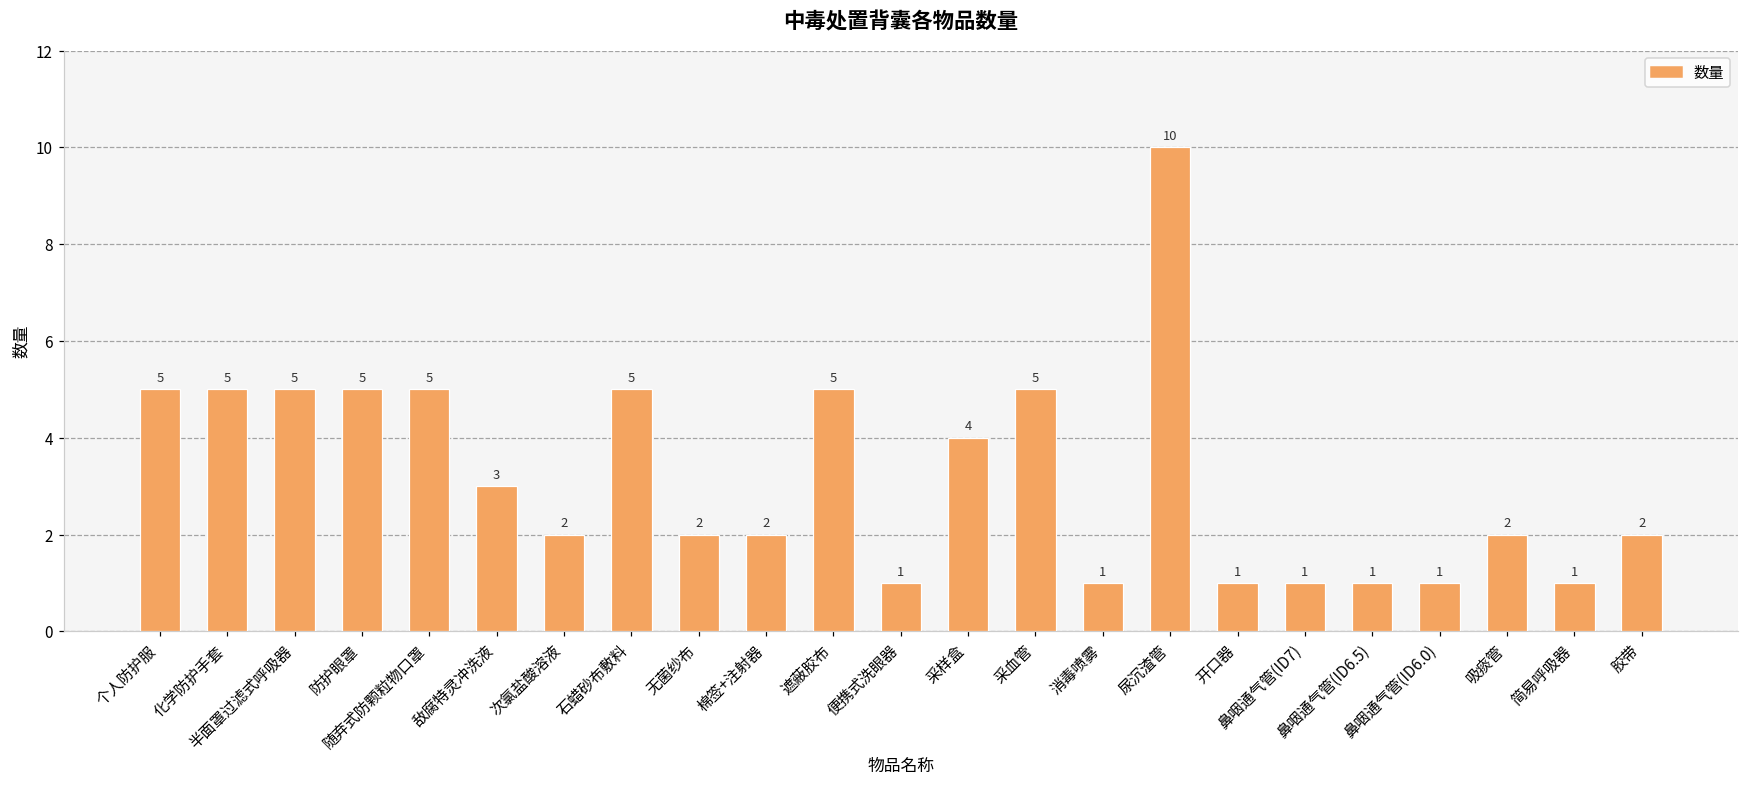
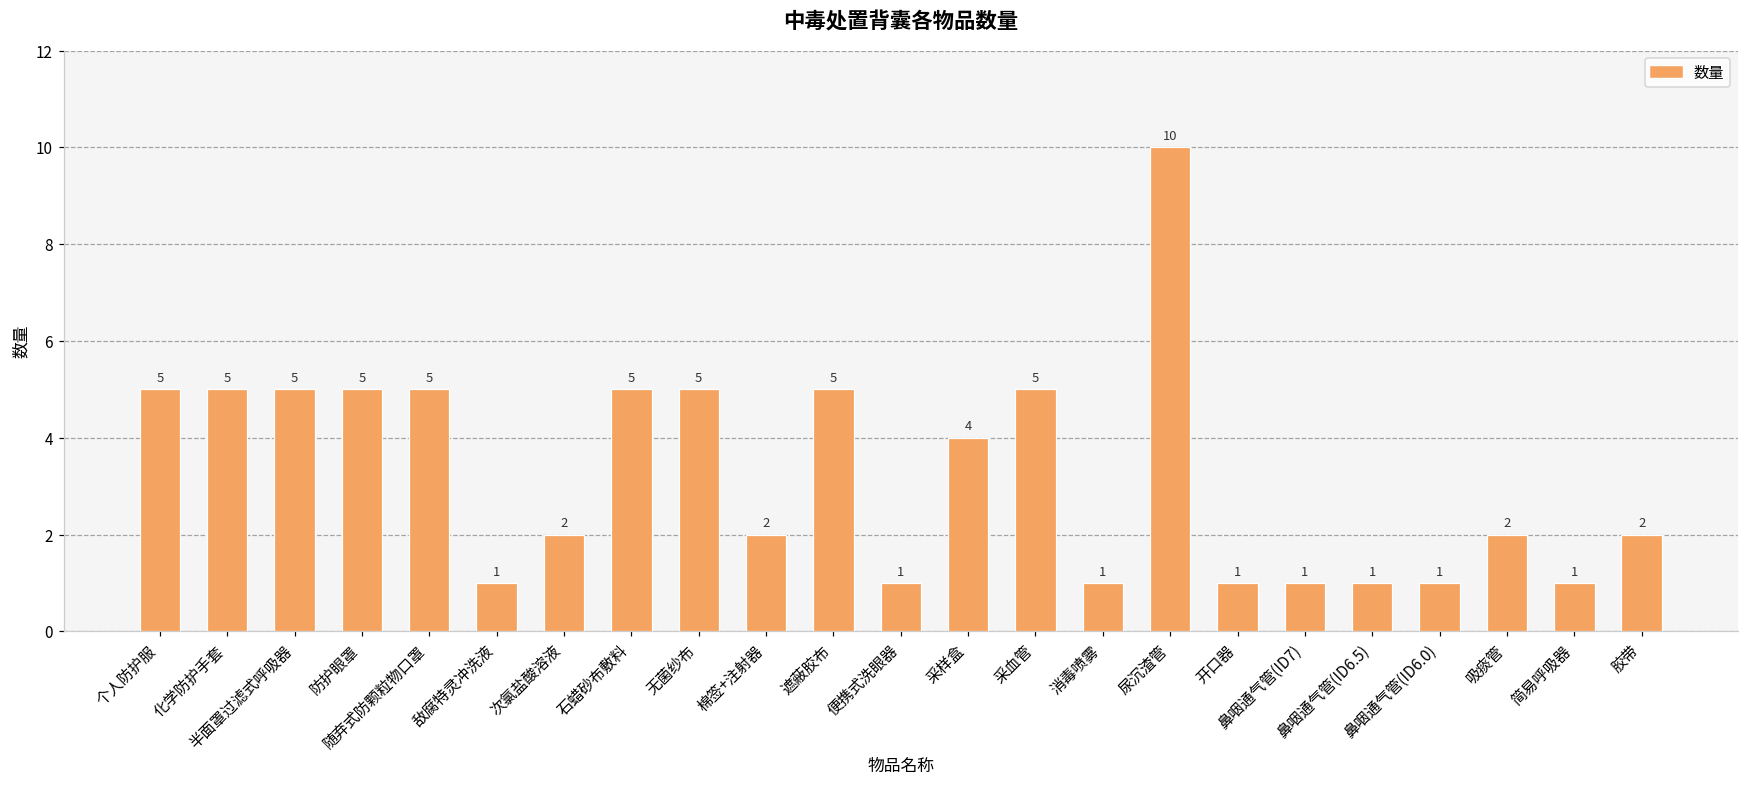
敌腐特灵冲洗液: 3 -> 1
无菌纱布: 2 -> 5
